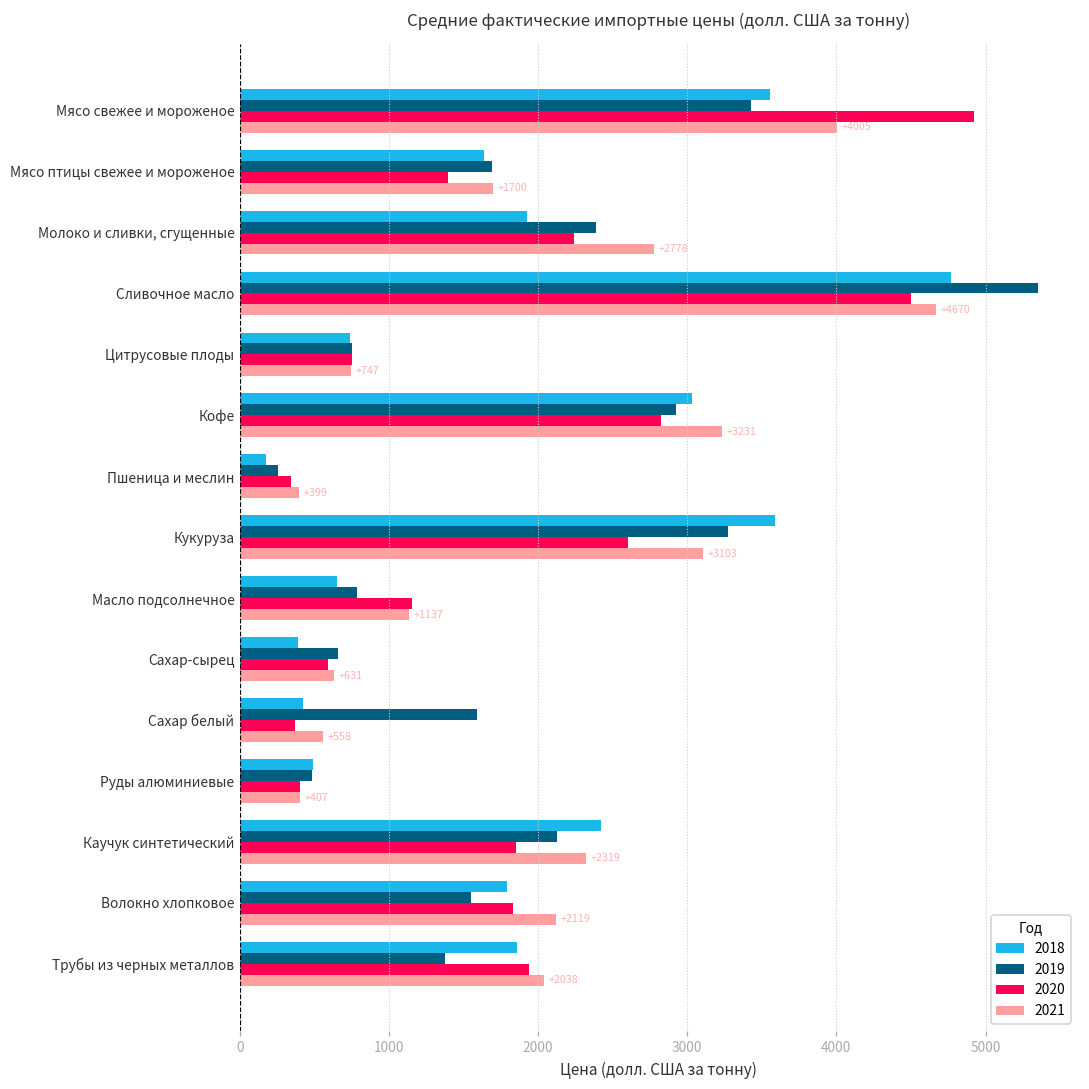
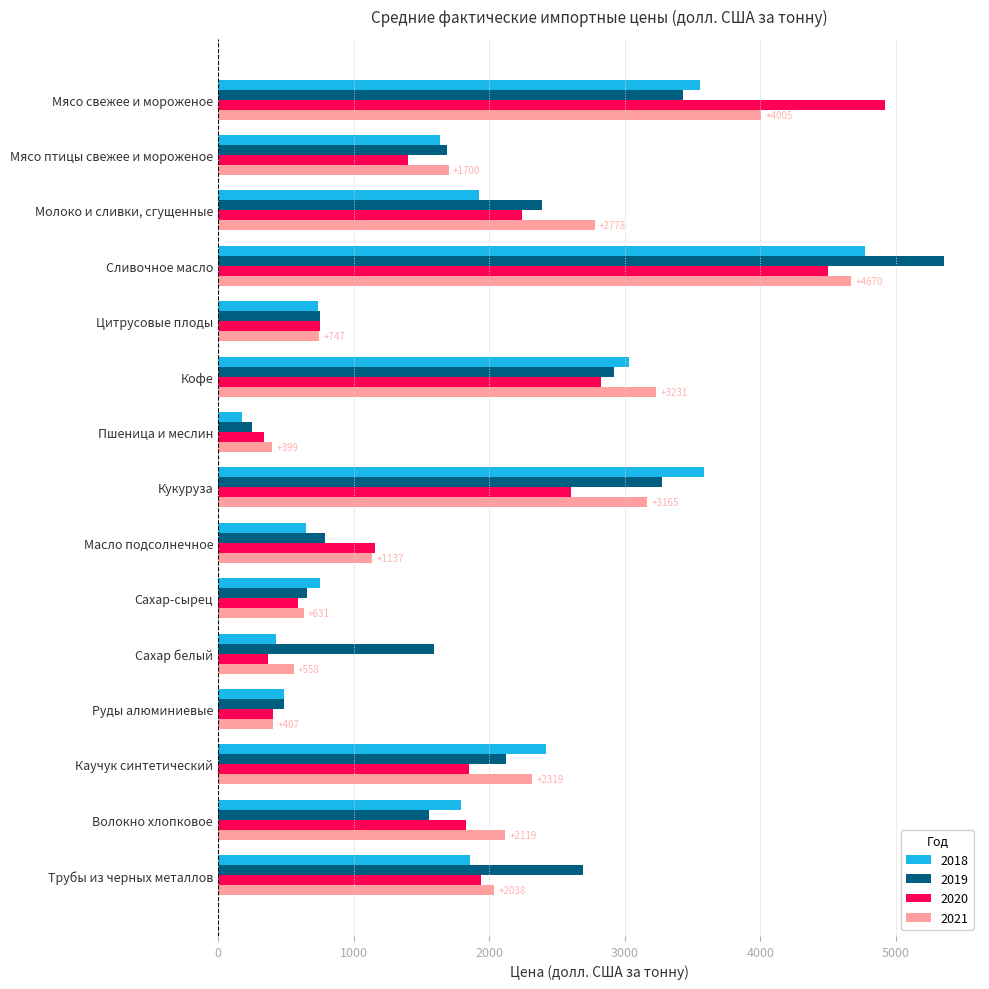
2021, Кукуруза: +3103 -> +3165
2018, Сахар-сырец: 390 -> 750
2019, Трубы из черных металлов: 1380 -> 2690
